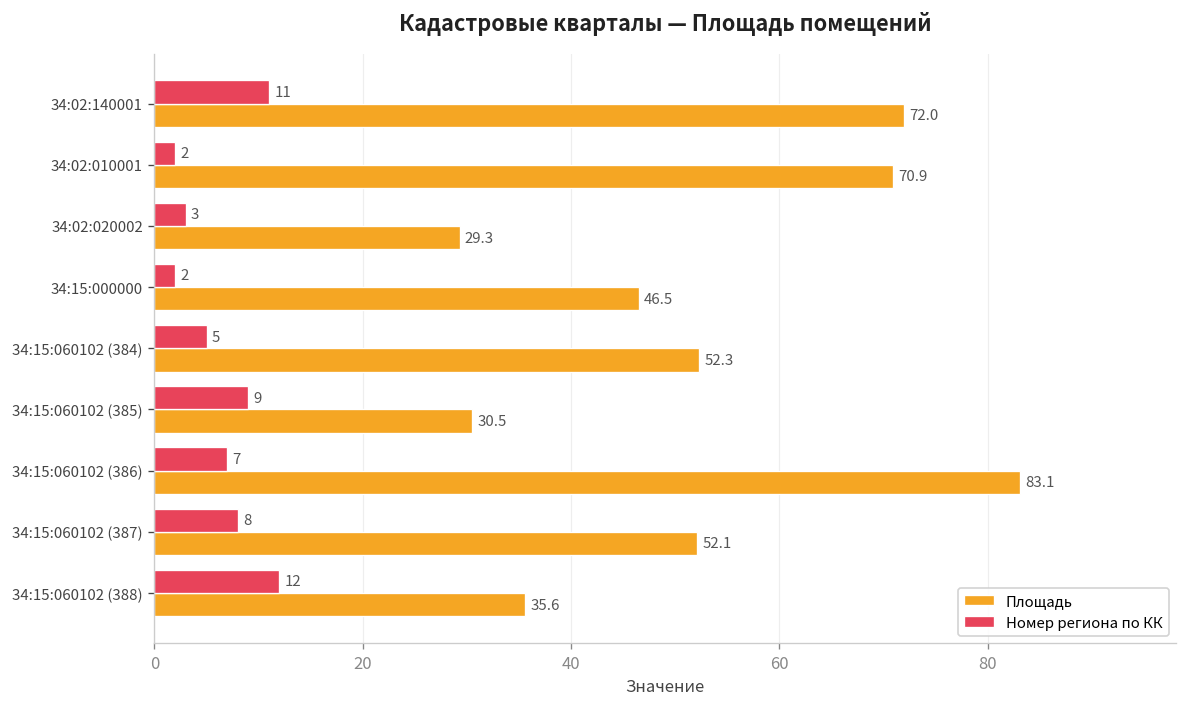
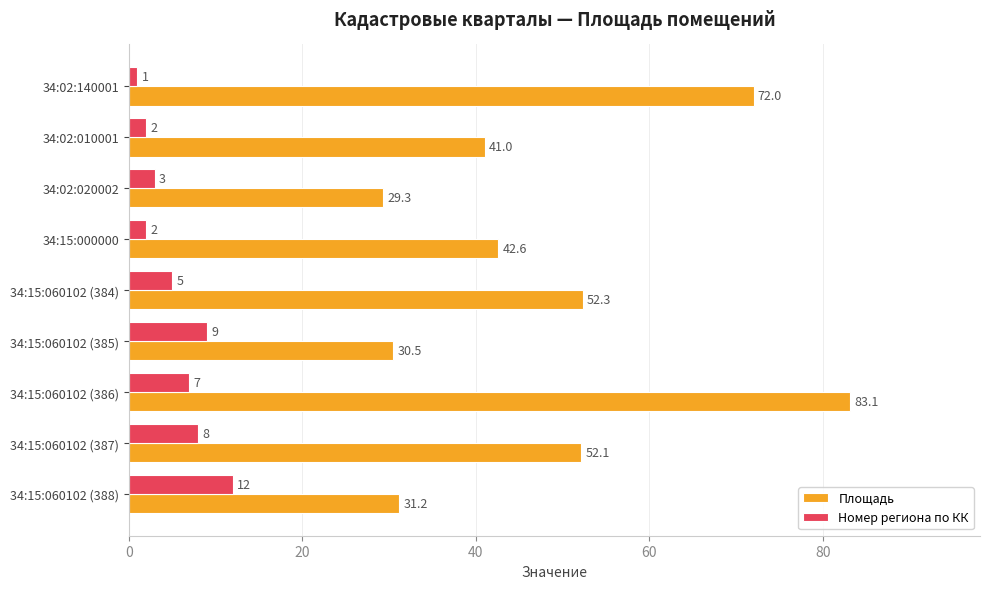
Номер региона по КК, 34:02:140001: 11 -> 1
Площадь, 34:02:010001: 70.9 -> 41.0
Площадь, 34:15:000000: 46.5 -> 42.6
Площадь, 34:15:060102 (388): 35.6 -> 31.2
